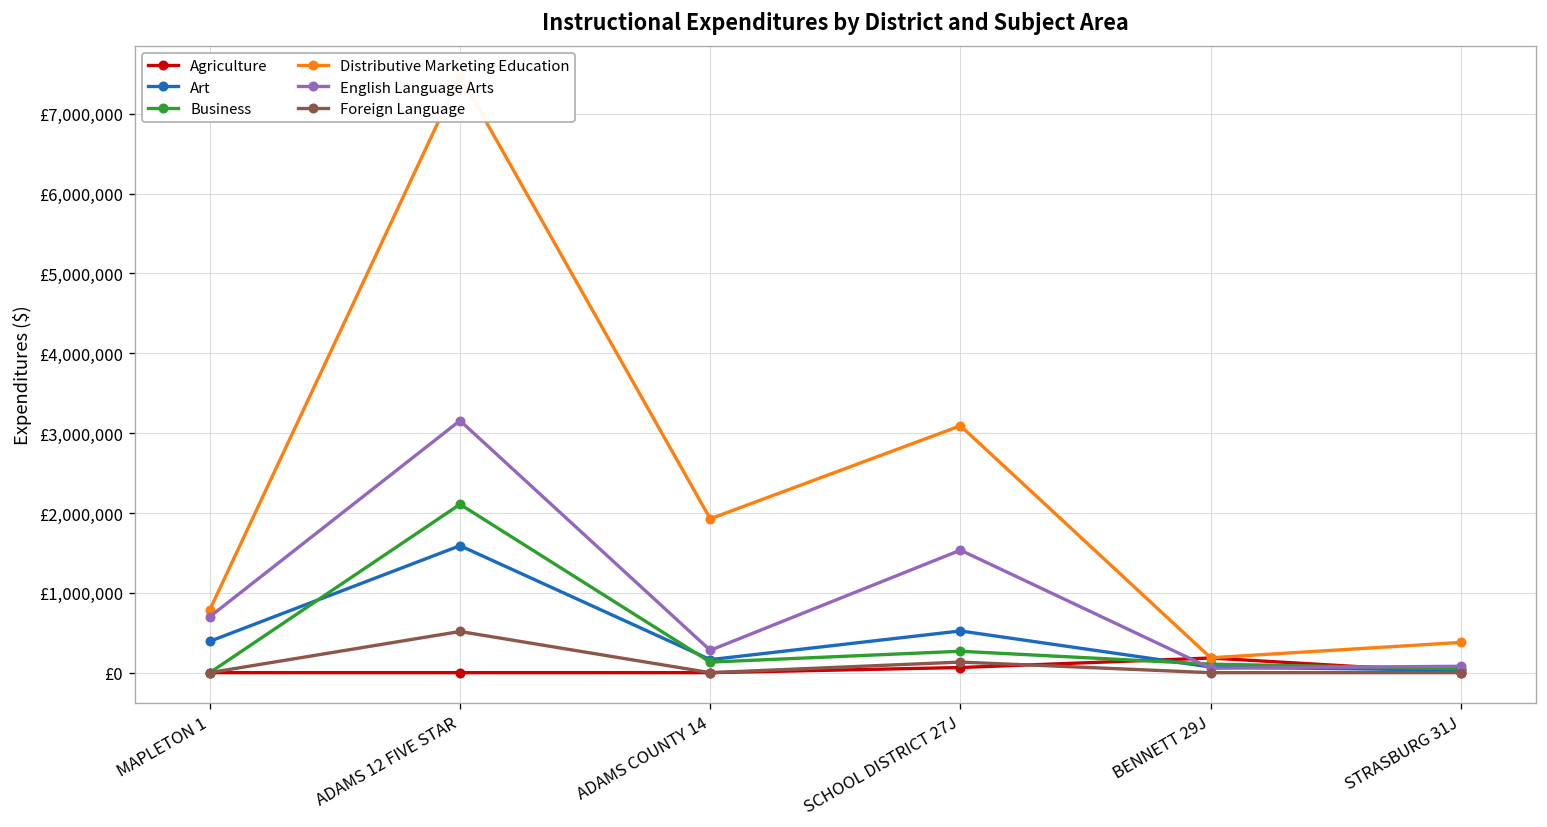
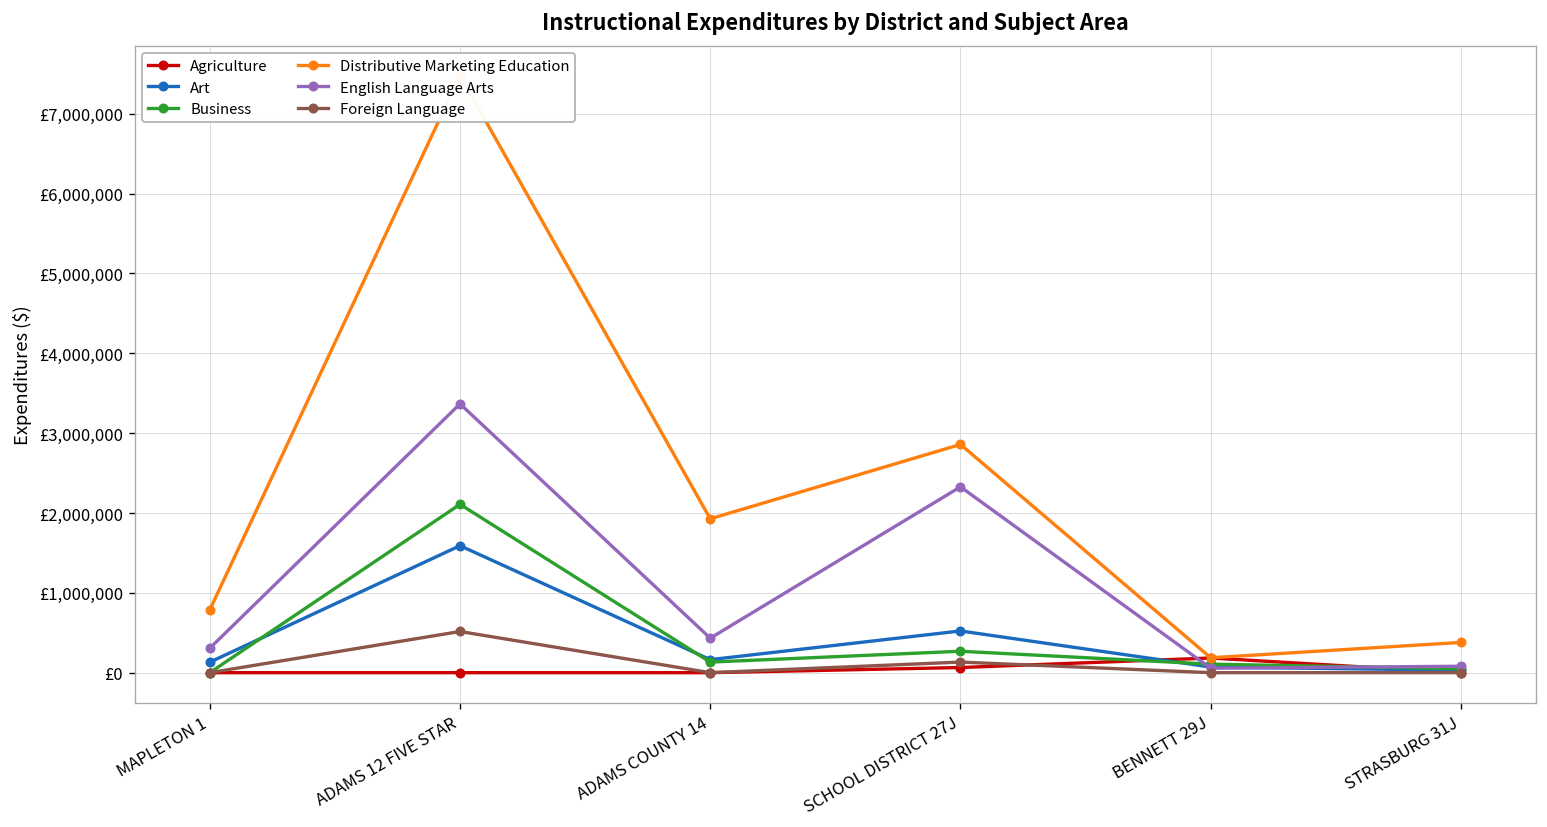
Art, MAPLETON 1: £400,000 -> £100,000
English Language Arts, MAPLETON 1: £700,000 -> £300,000
English Language Arts, ADAMS 12 FIVE STAR: £3,200,000 -> £3,400,000
English Language Arts, ADAMS COUNTY 14: £300,000 -> £400,000
Distributive Marketing Education, SCHOOL DISTRICT 27J: £3,100,000 -> £2,900,000
English Language Arts, SCHOOL DISTRICT 27J: £1,500,000 -> £2,300,000
